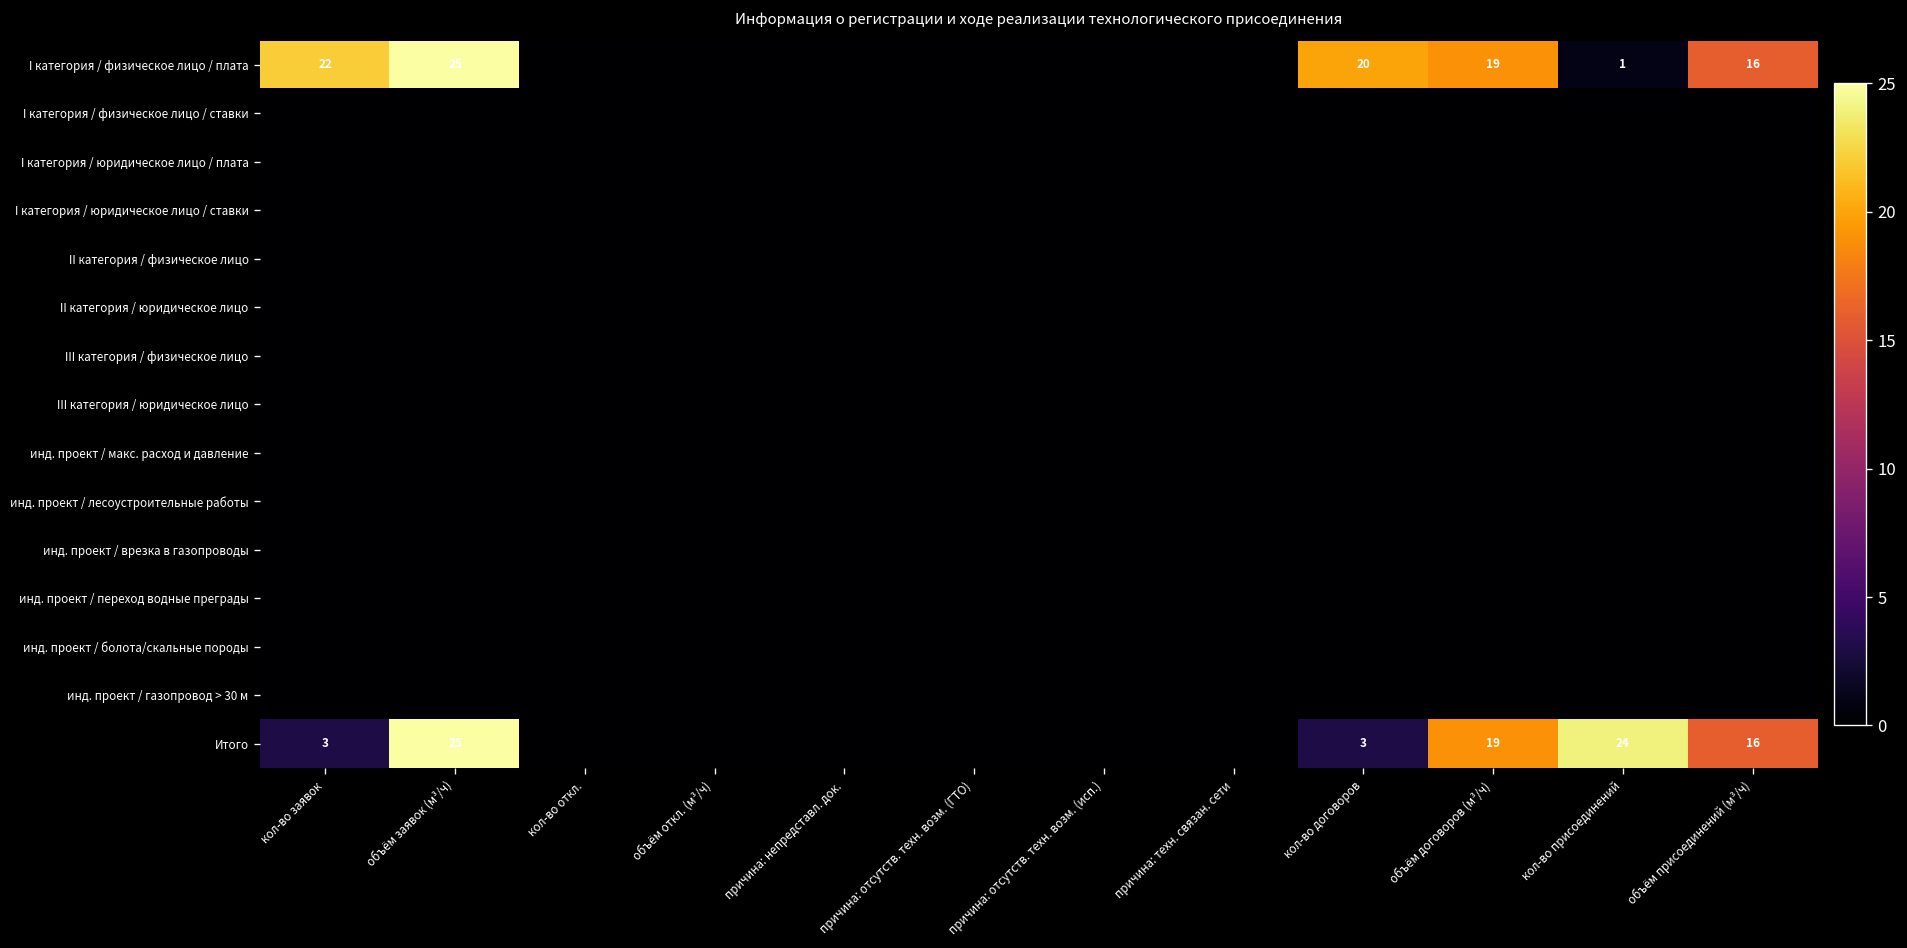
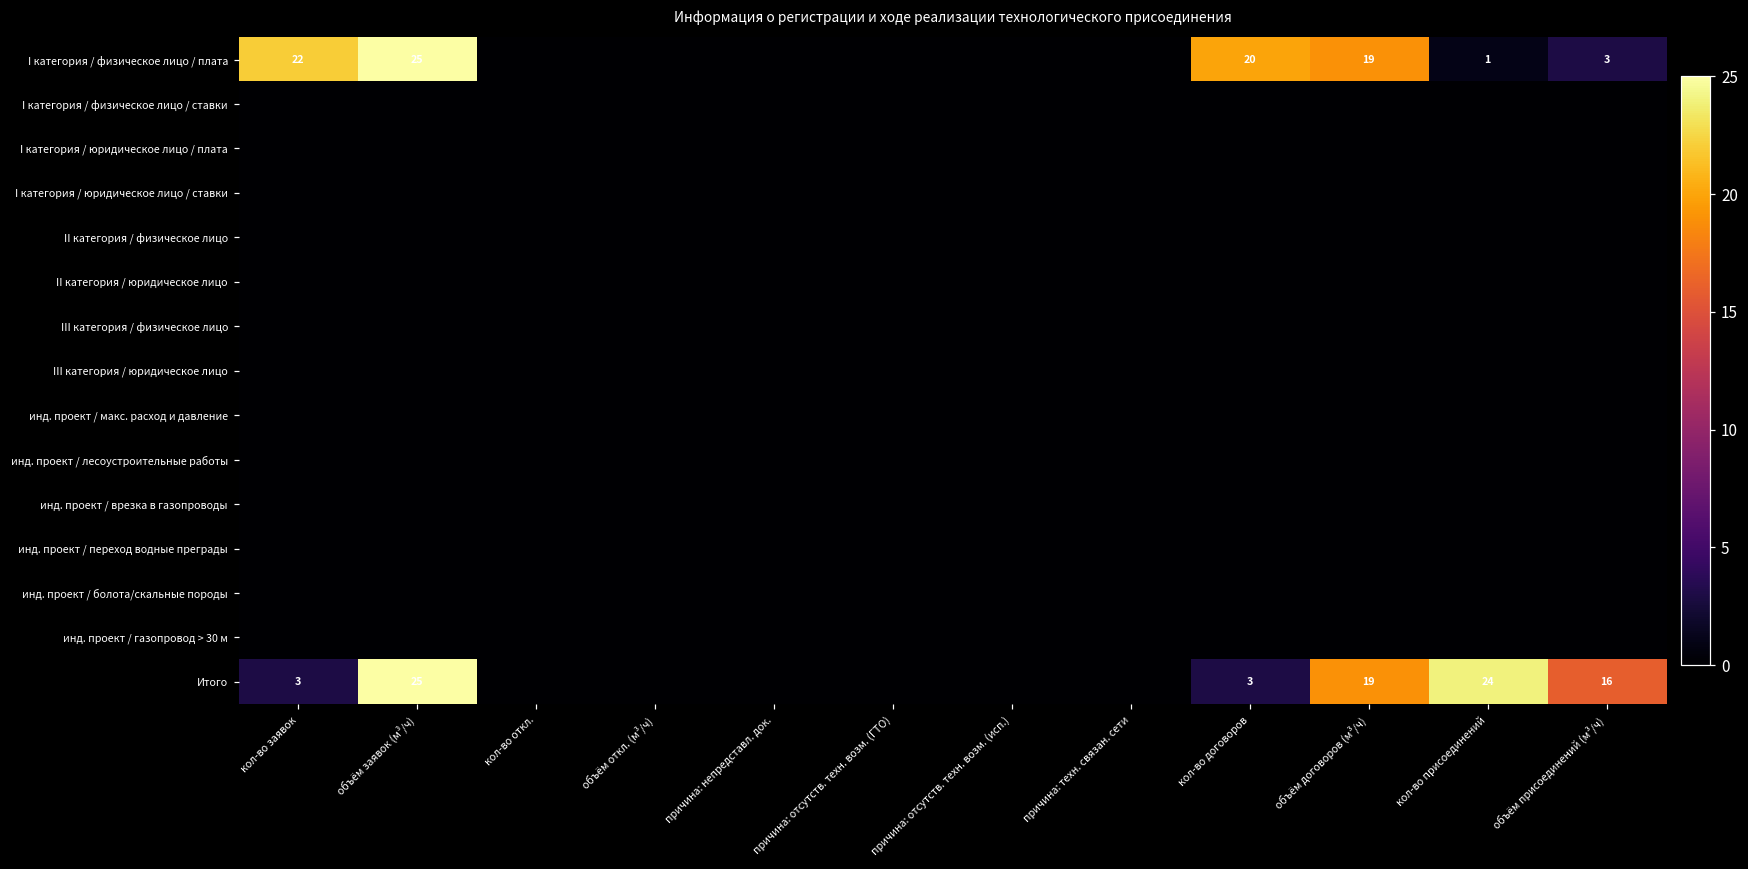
I категория / физическое лицо / плата, объём присоединений (м³/ч): 16 -> 3
